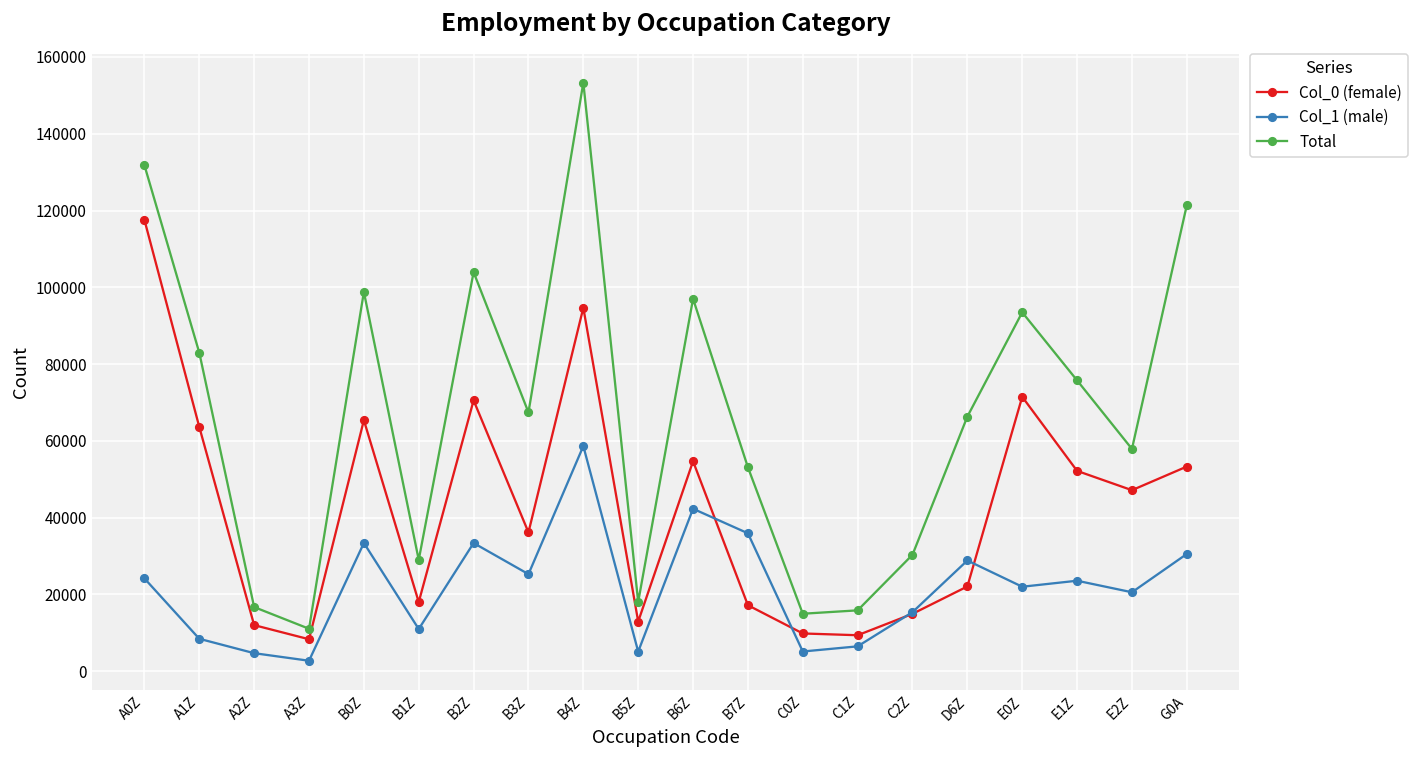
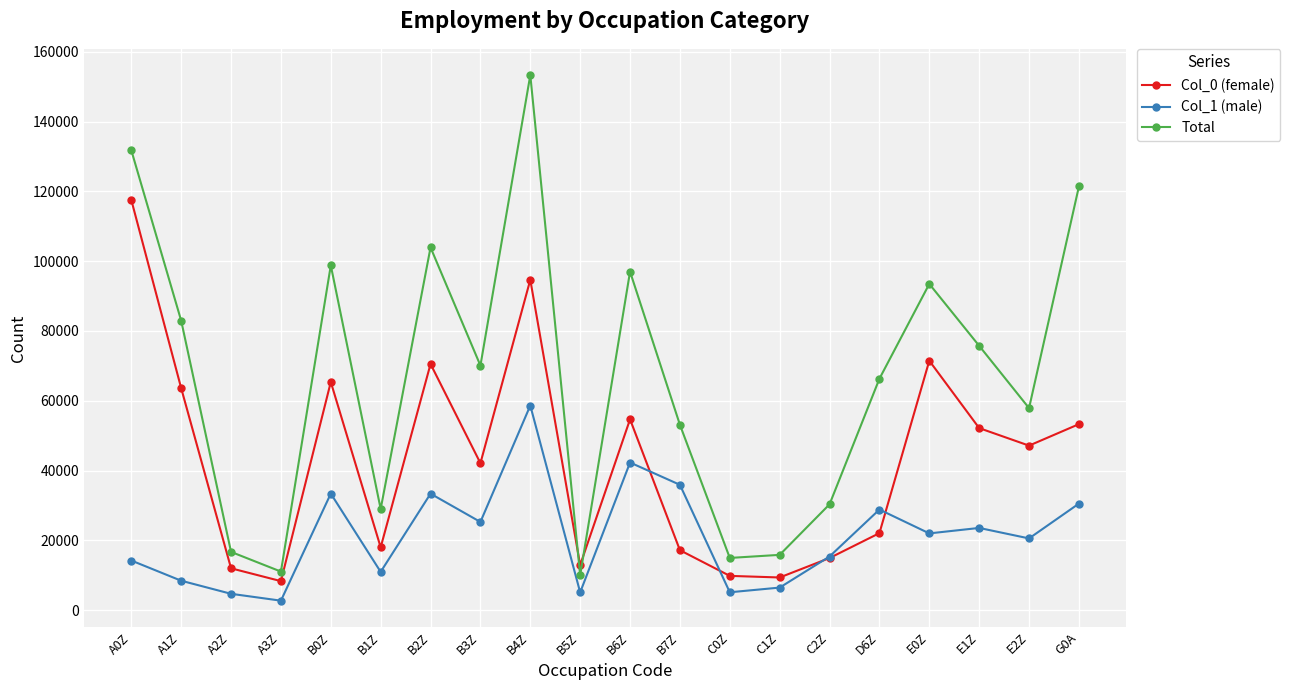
Col_1 (male), A0Z: 24000 -> 14000
Col_0 (female), B3Z: 36000 -> 42000
Total, B3Z: 67000 -> 70000
Total, B5Z: 18000 -> 10000
